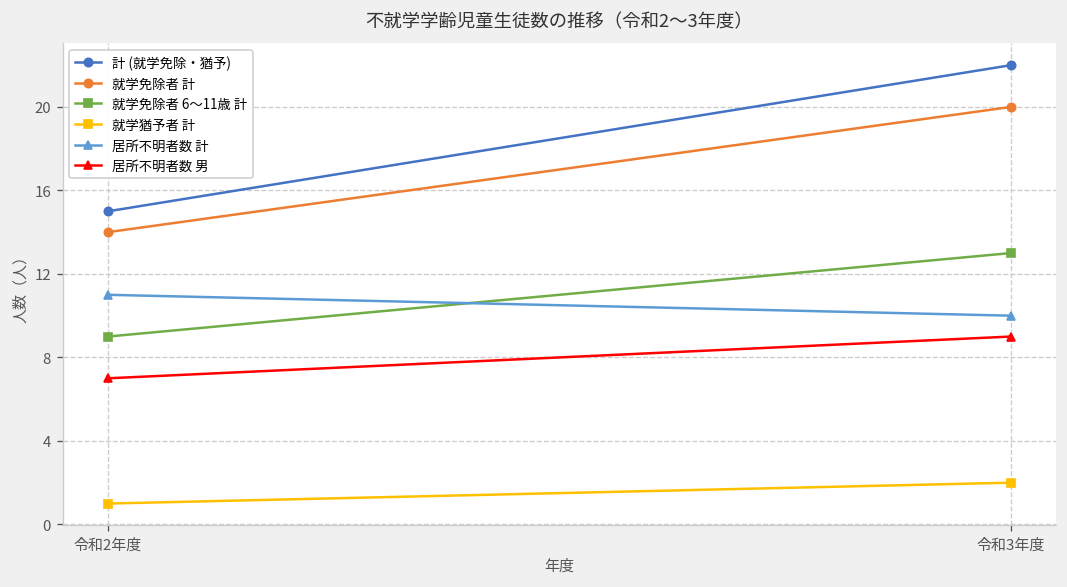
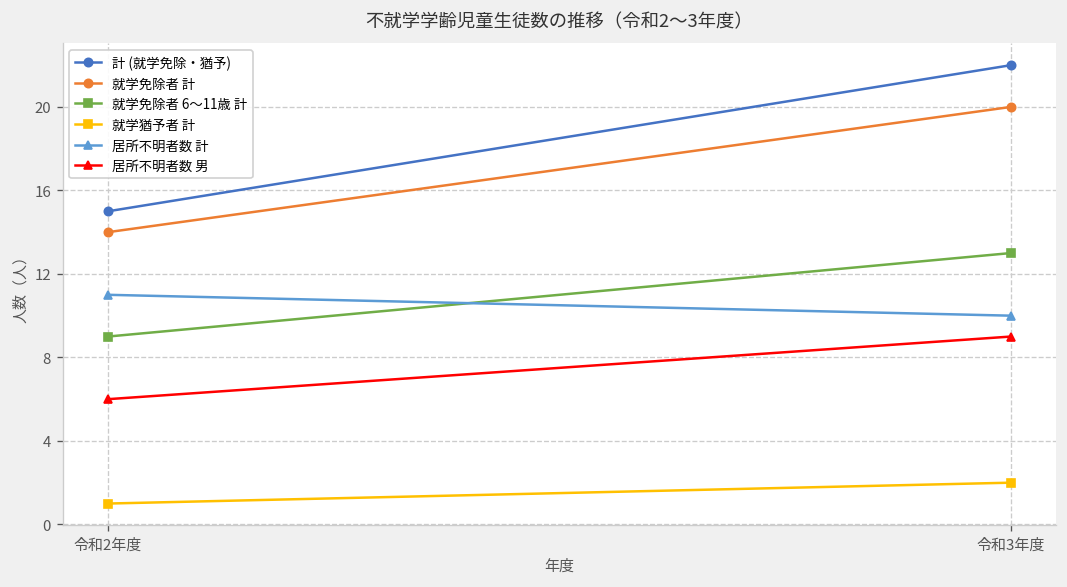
居所不明者数 男, 令和2年度: 7 -> 6
